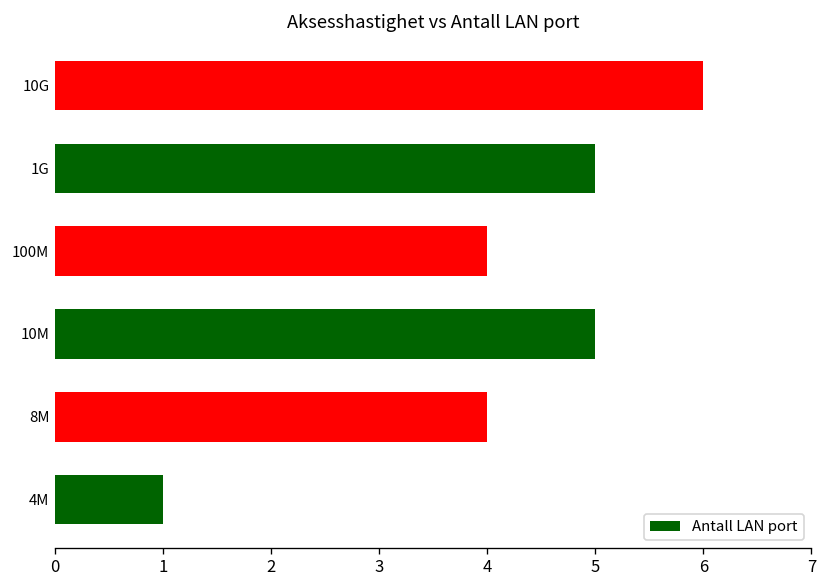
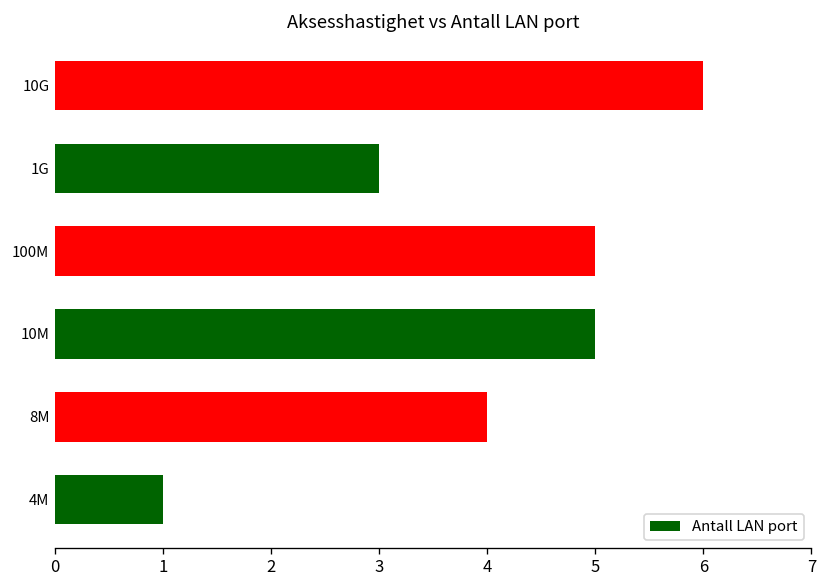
1G: 5 -> 3
100M: 4 -> 5
